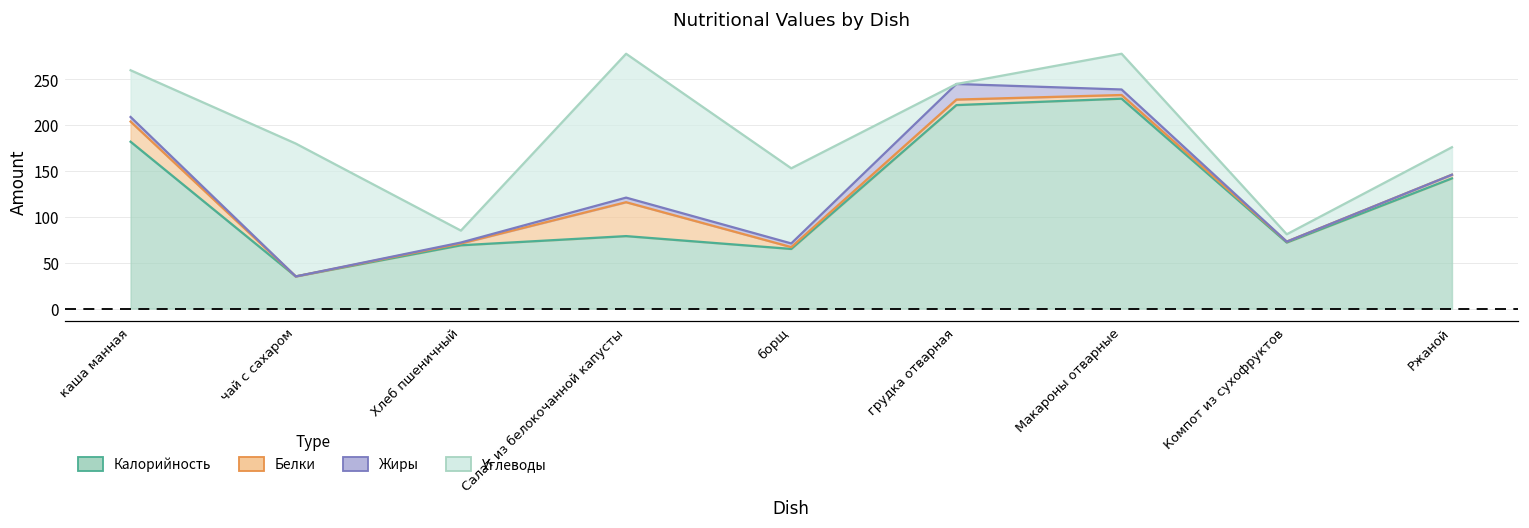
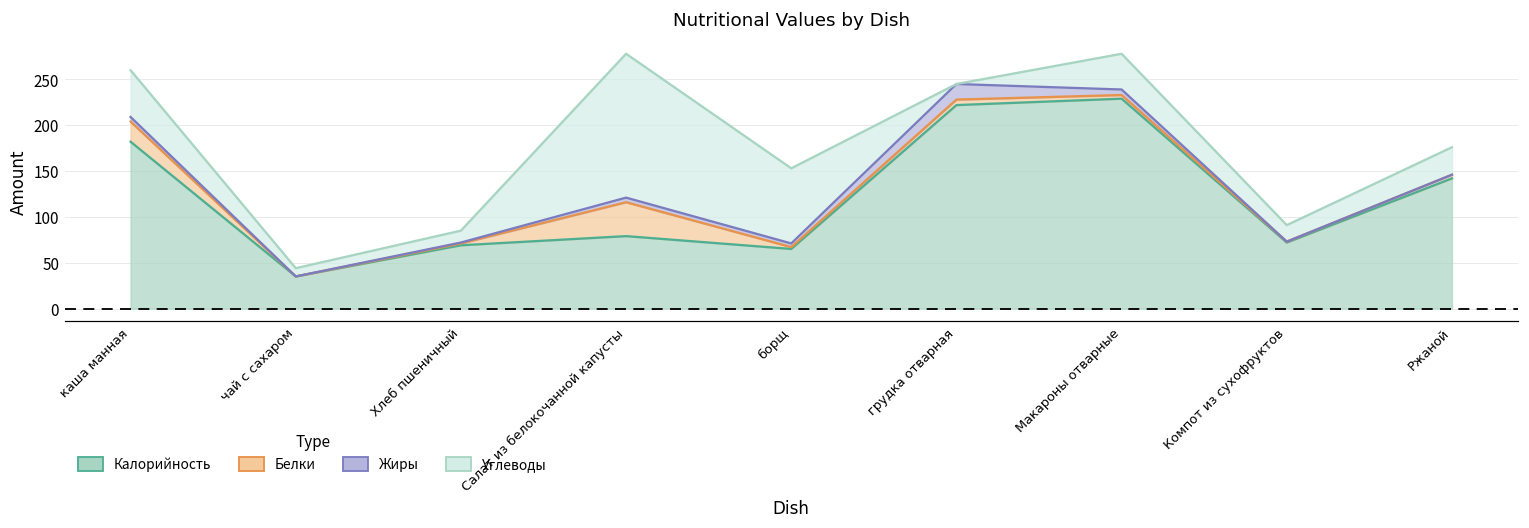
Углеводы, чай с сахаром: 150 -> 10
Углеводы, Компот из сухофруктов: 10 -> 20
